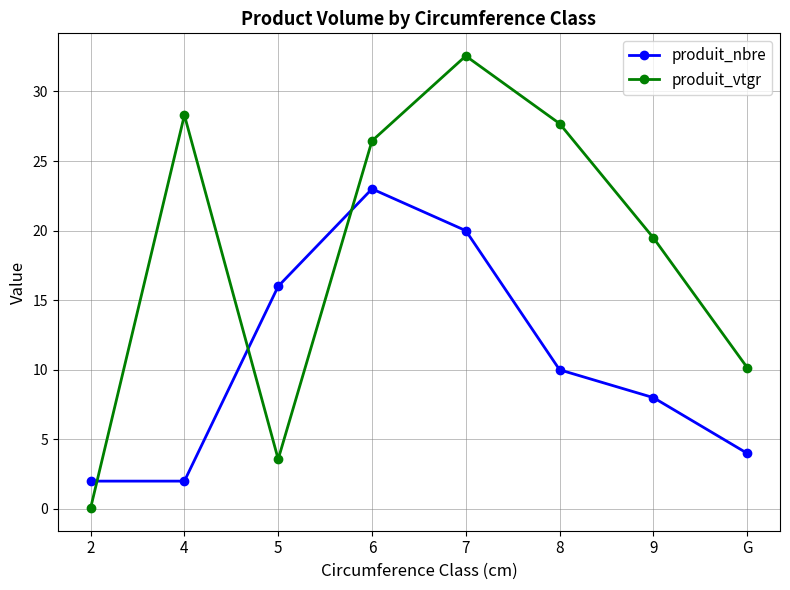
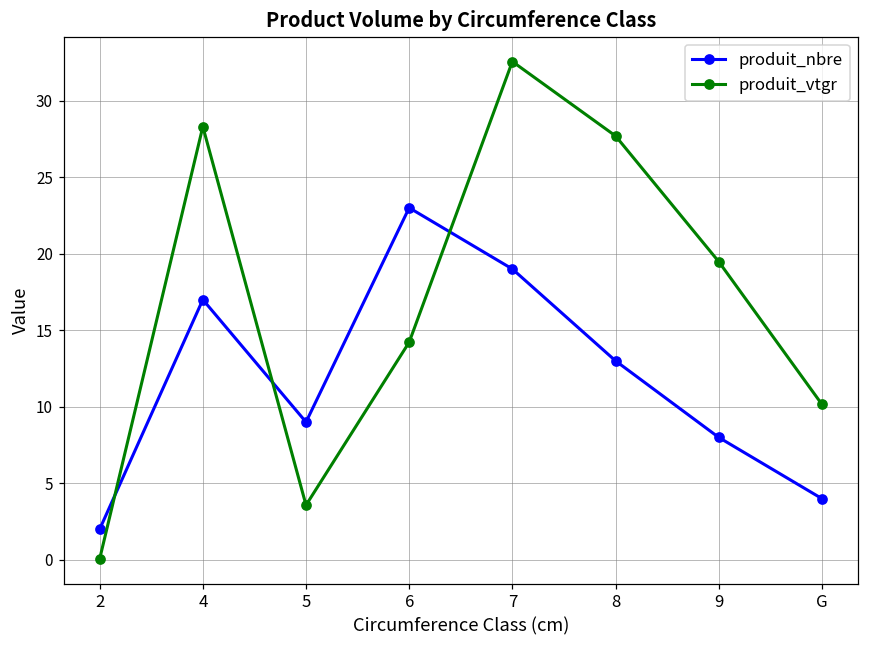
produit_nbre, 4: 2 -> 17
produit_nbre, 5: 16 -> 9
produit_vtgr, 6: 26.5 -> 14.2
produit_nbre, 7: 20 -> 19
produit_nbre, 8: 10 -> 13
